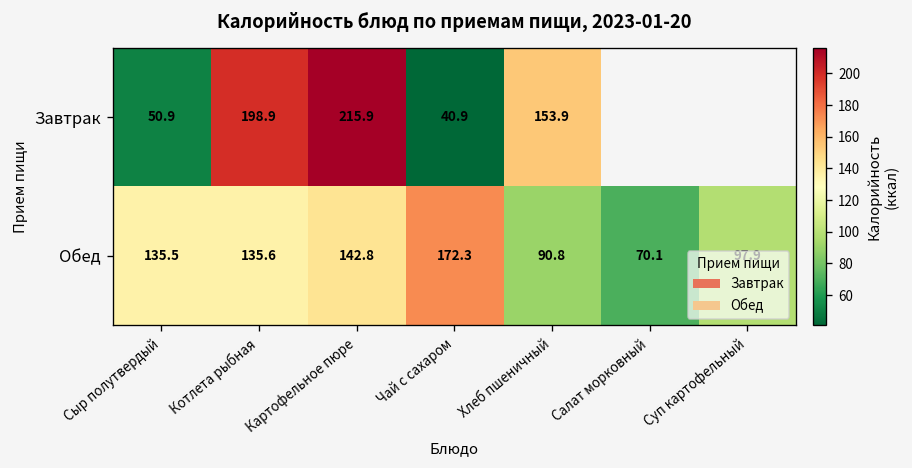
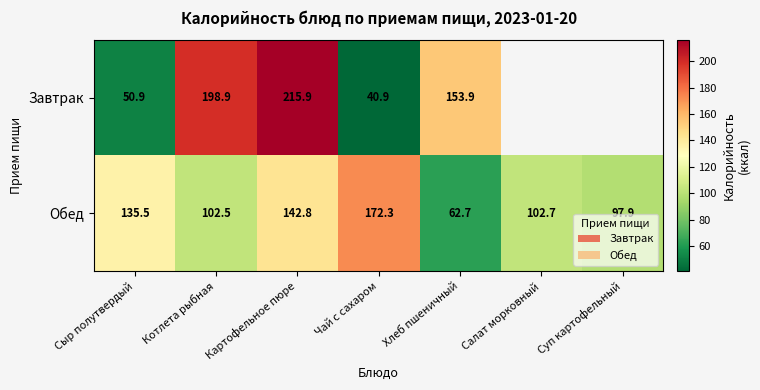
Обед, Котлета рыбная: 135.6 -> 102.5
Обед, Хлеб пшеничный: 90.8 -> 62.7
Обед, Салат морковный: 70.1 -> 102.7
